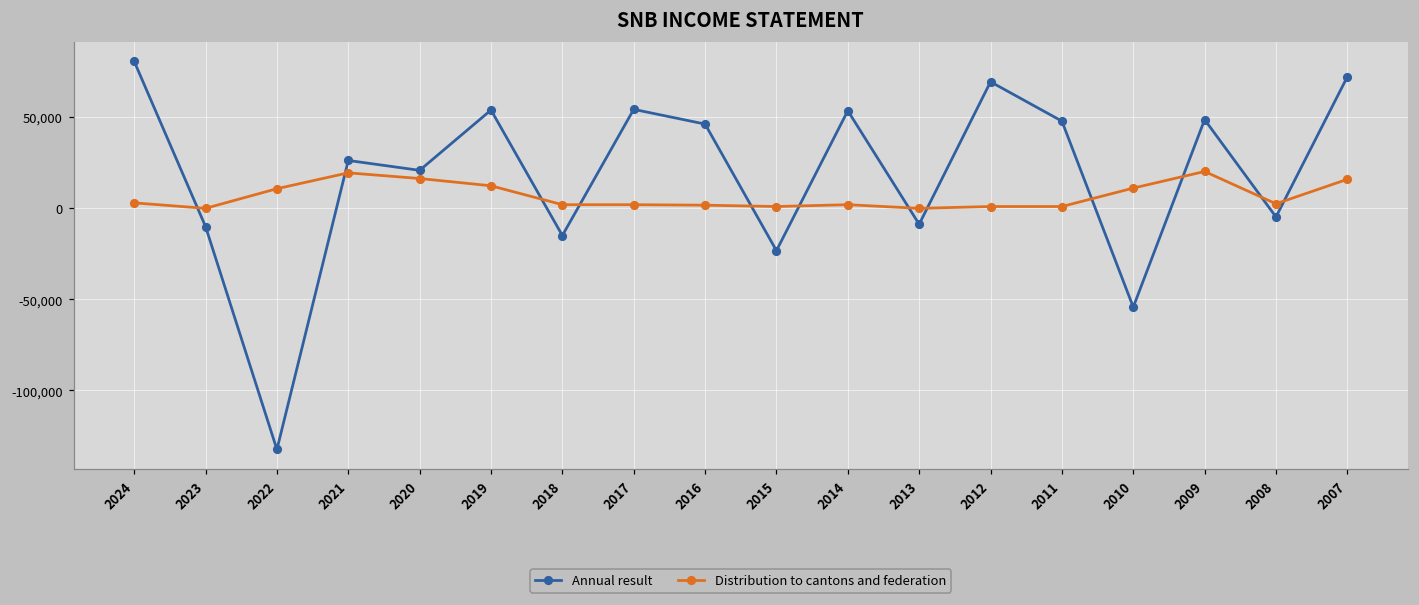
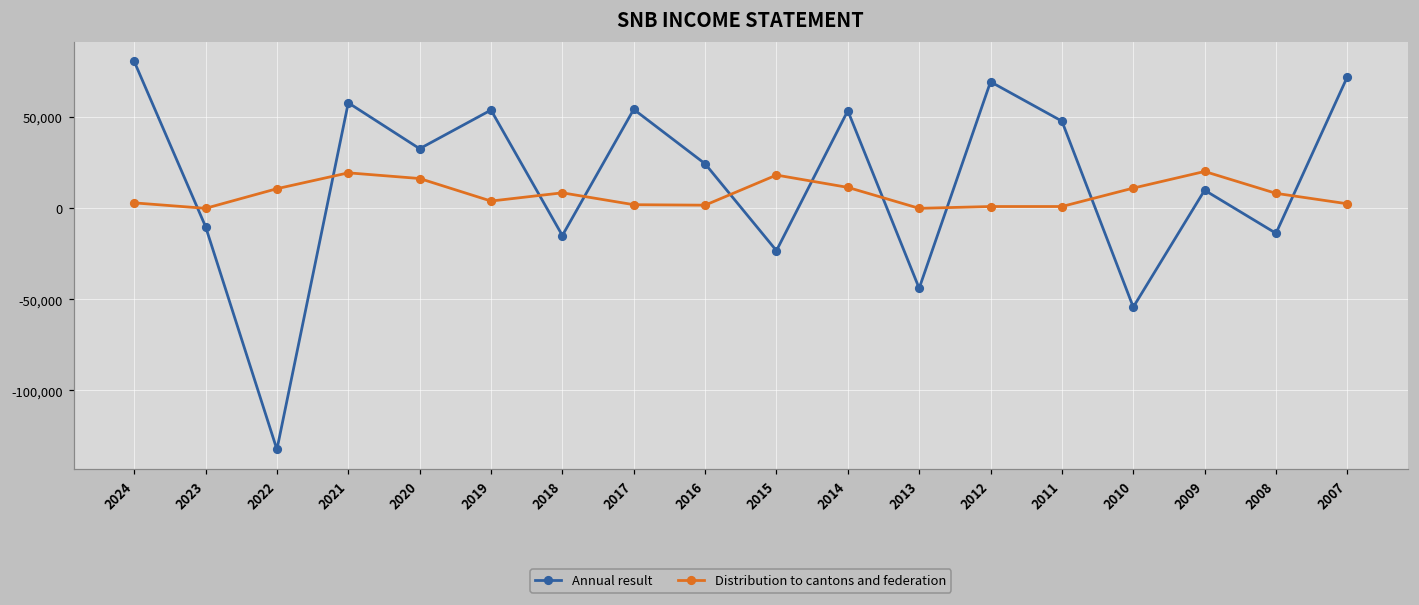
Annual result, 2021: 26,000 -> 58,000
Annual result, 2020: 21,000 -> 33,000
Distribution to cantons and federation, 2019: 12,000 -> 4,000
Distribution to cantons and federation, 2018: 2,000 -> 9,000
Annual result, 2016: 46,000 -> 24,000
Distribution to cantons and federation, 2015: 1,000 -> 18,000
Distribution to cantons and federation, 2014: 2,000 -> 12,000
Annual result, 2013: -9,000 -> -44,000
Annual result, 2009: 49,000 -> 10,000
Annual result, 2008: -5,000 -> -14,000
Distribution to cantons and federation, 2008: 3,000 -> 8,000
Distribution to cantons and federation, 2007: 16,000 -> 3,000
